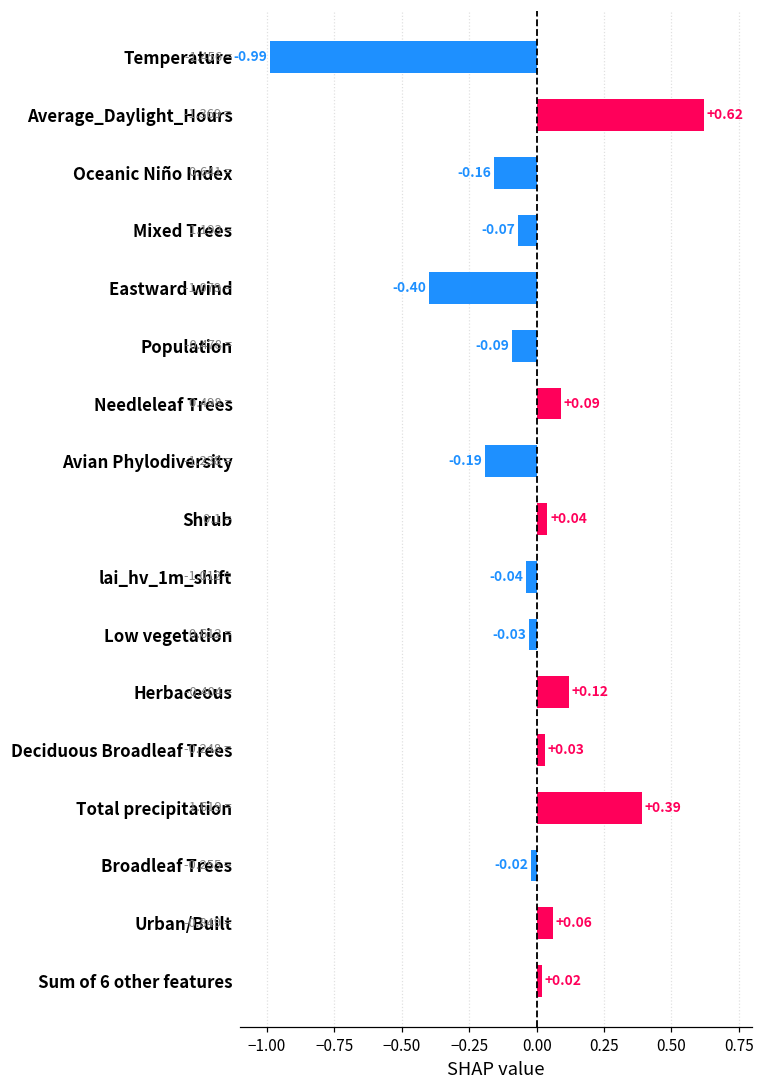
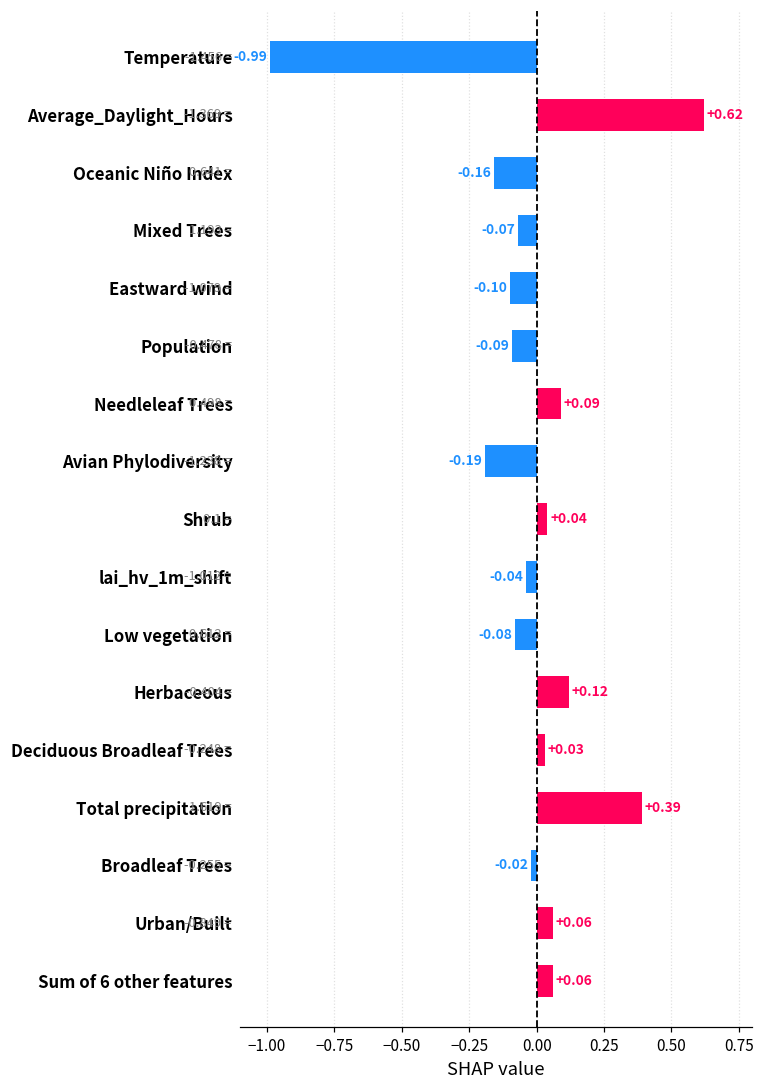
Eastward wind: -0.40 -> -0.10
Low vegetation: -0.03 -> -0.08
Sum of 6 other features: +0.02 -> +0.06
